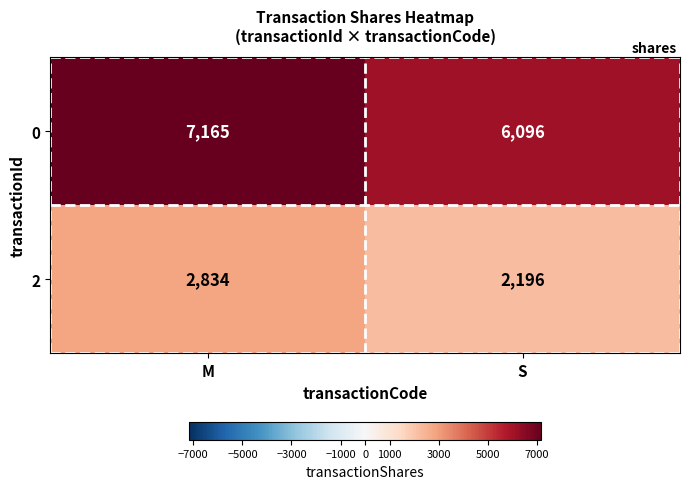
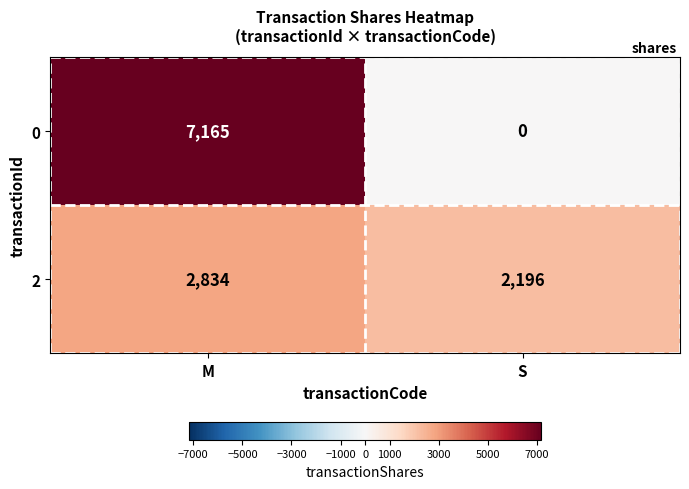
0, S: 6,096 -> 0
